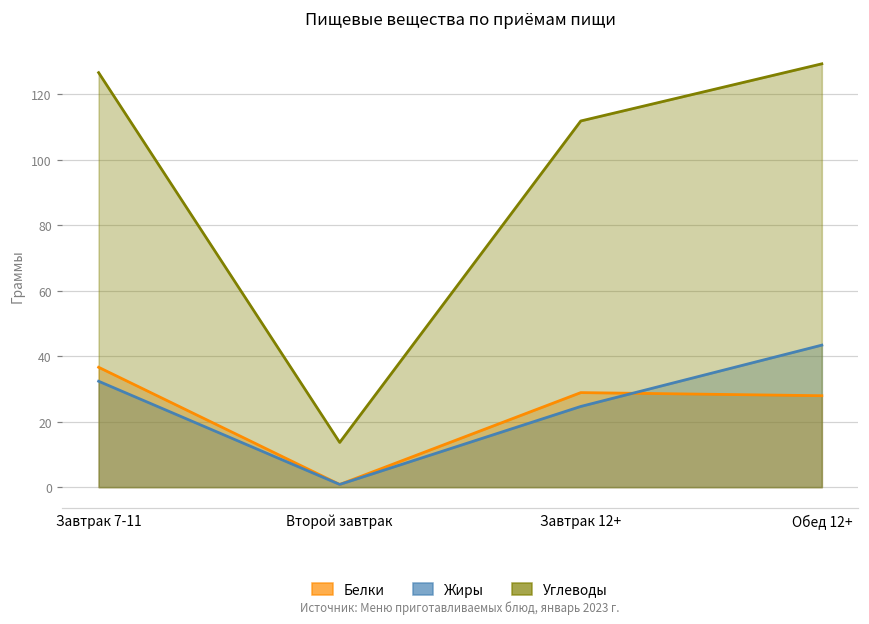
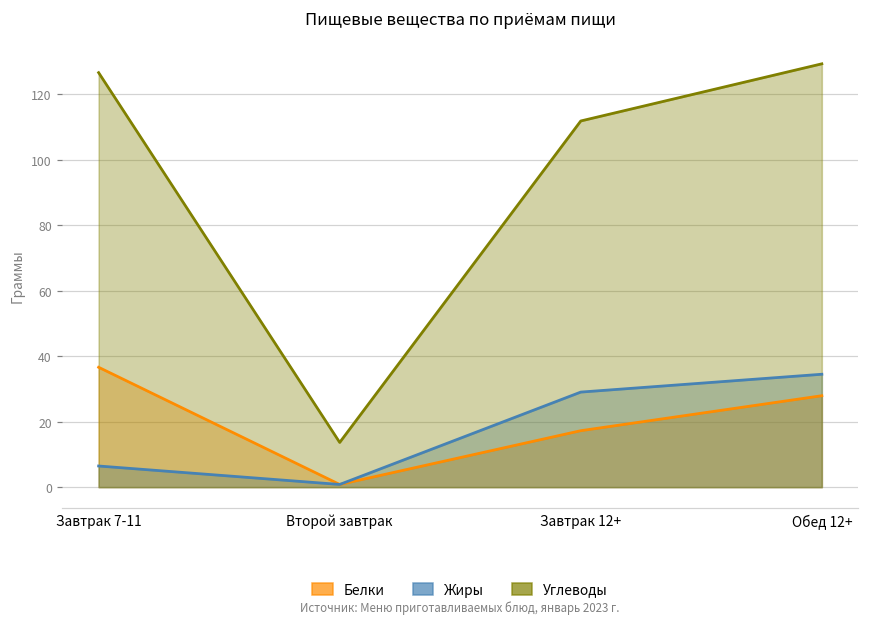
Жиры, Завтрак 7-11: 32 -> 6
Белки, Завтрак 12+: 29 -> 17
Жиры, Завтрак 12+: 25 -> 29
Жиры, Обед 12+: 43 -> 35
